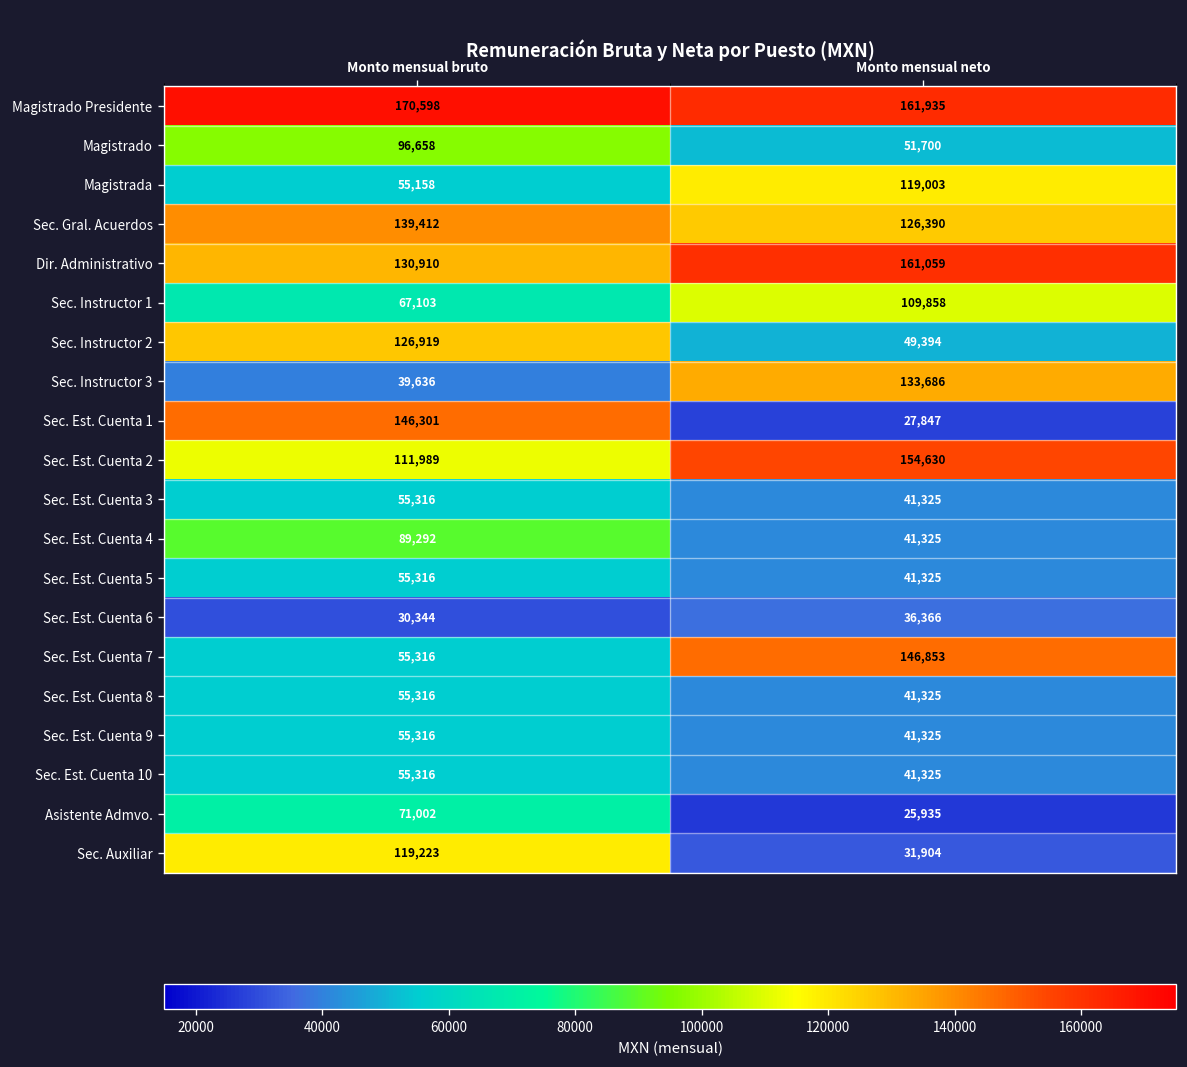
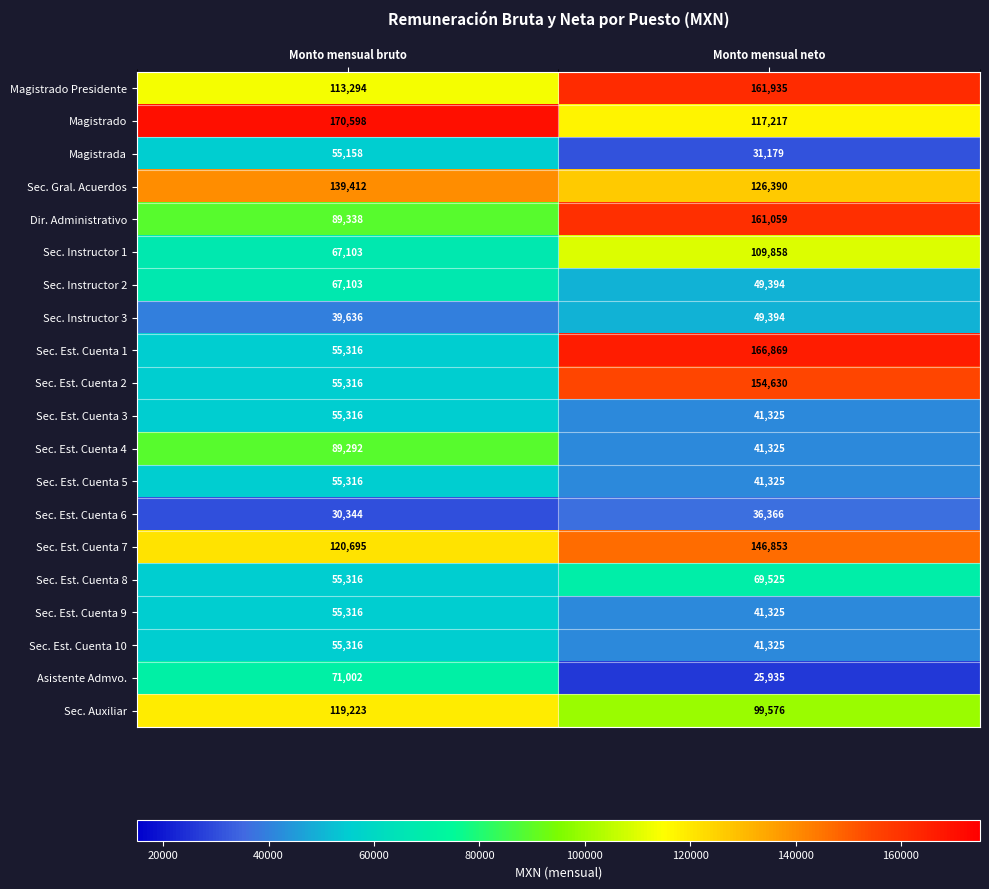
Magistrado Presidente, Monto mensual bruto: 170,598 -> 113,294
Magistrado, Monto mensual bruto: 96,658 -> 170,598
Magistrado, Monto mensual neto: 51,700 -> 117,217
Magistrada, Monto mensual neto: 119,003 -> 31,179
Dir. Administrativo, Monto mensual bruto: 130,910 -> 89,338
Sec. Instructor 2, Monto mensual bruto: 126,919 -> 67,103
Sec. Instructor 3, Monto mensual neto: 133,686 -> 49,394
Sec. Est. Cuenta 1, Monto mensual bruto: 146,301 -> 55,316
Sec. Est. Cuenta 1, Monto mensual neto: 27,847 -> 166,869
Sec. Est. Cuenta 2, Monto mensual bruto: 111,989 -> 55,316
Sec. Est. Cuenta 7, Monto mensual bruto: 55,316 -> 120,695
Sec. Est. Cuenta 8, Monto mensual neto: 41,325 -> 69,525
Sec. Auxiliar, Monto mensual neto: 31,904 -> 99,576
